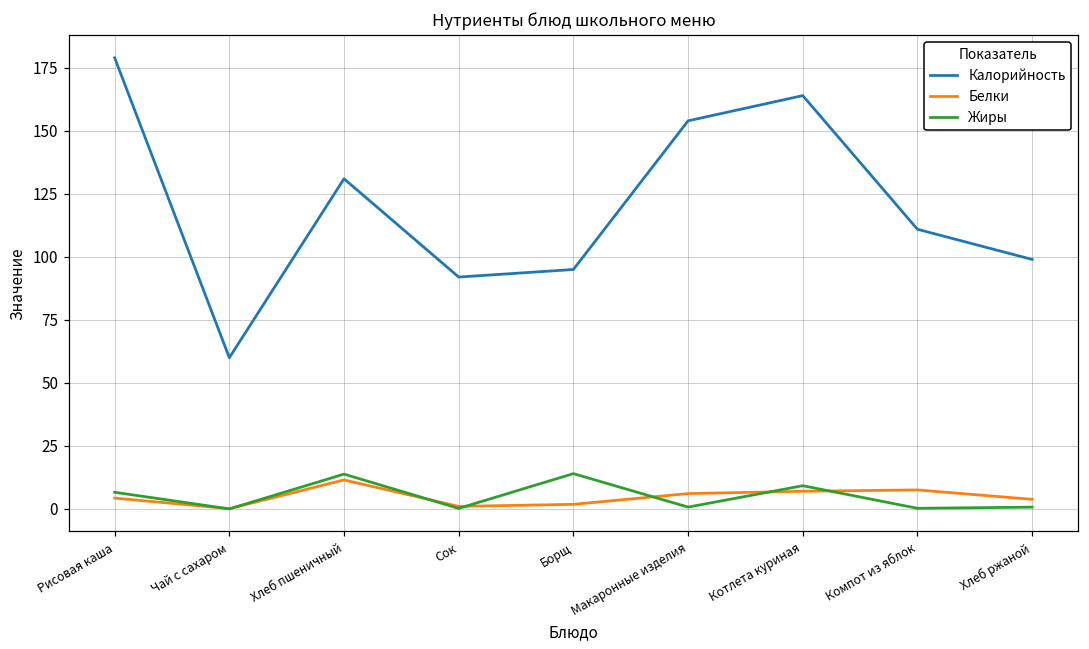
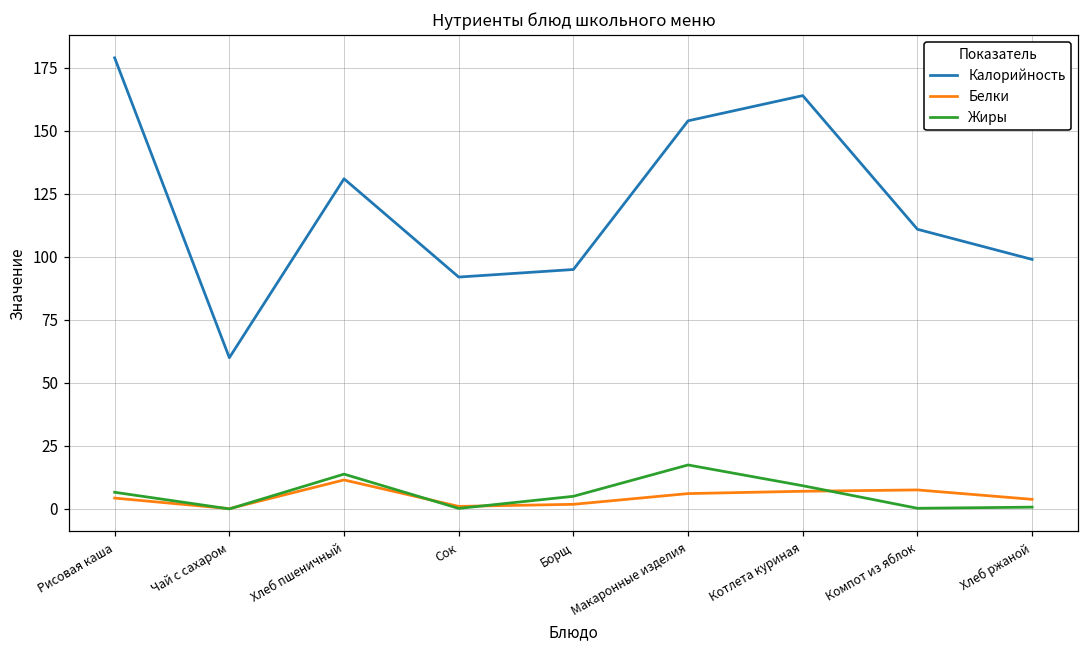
Жиры, Борщ: 14 -> 5
Жиры, Макаронные изделия: 1 -> 17
